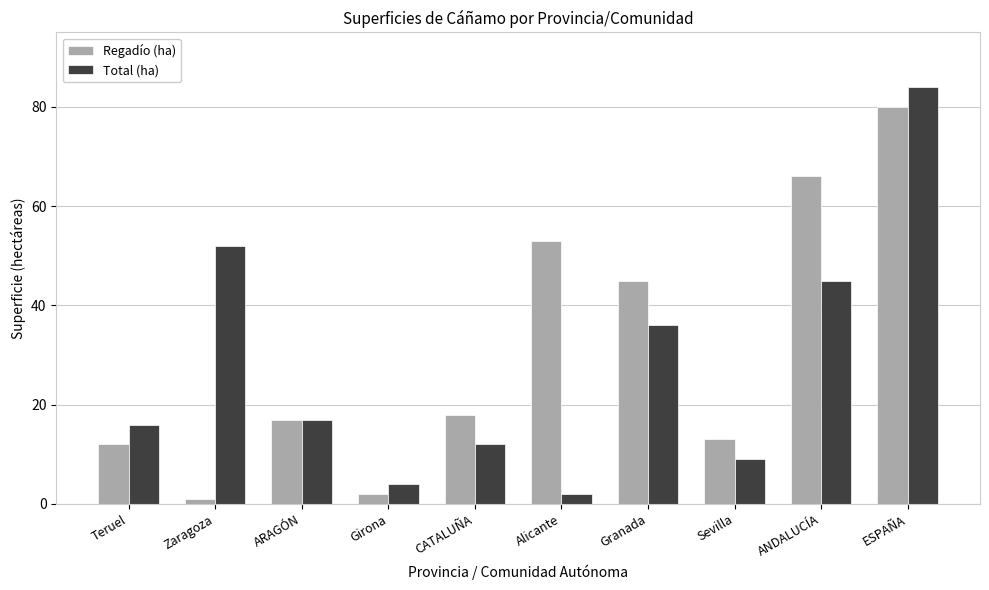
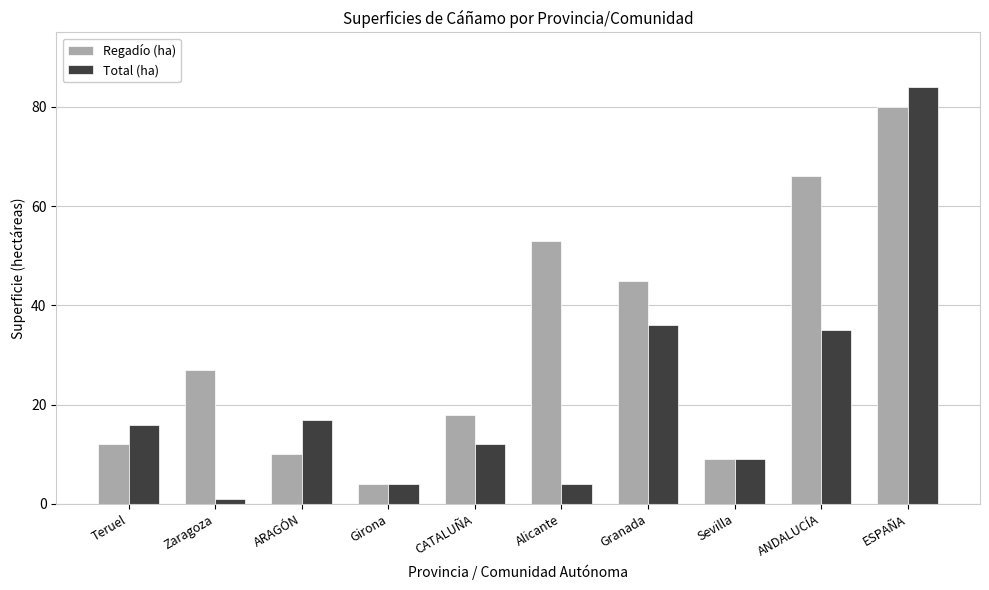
Regadío (ha), Zaragoza: 1 -> 27
Total (ha), Zaragoza: 52 -> 1
Regadío (ha), ARAGÓN: 17 -> 10
Regadío (ha), Girona: 2 -> 4
Total (ha), Alicante: 2 -> 4
Regadío (ha), Sevilla: 13 -> 9
Total (ha), ANDALUCÍA: 45 -> 35
